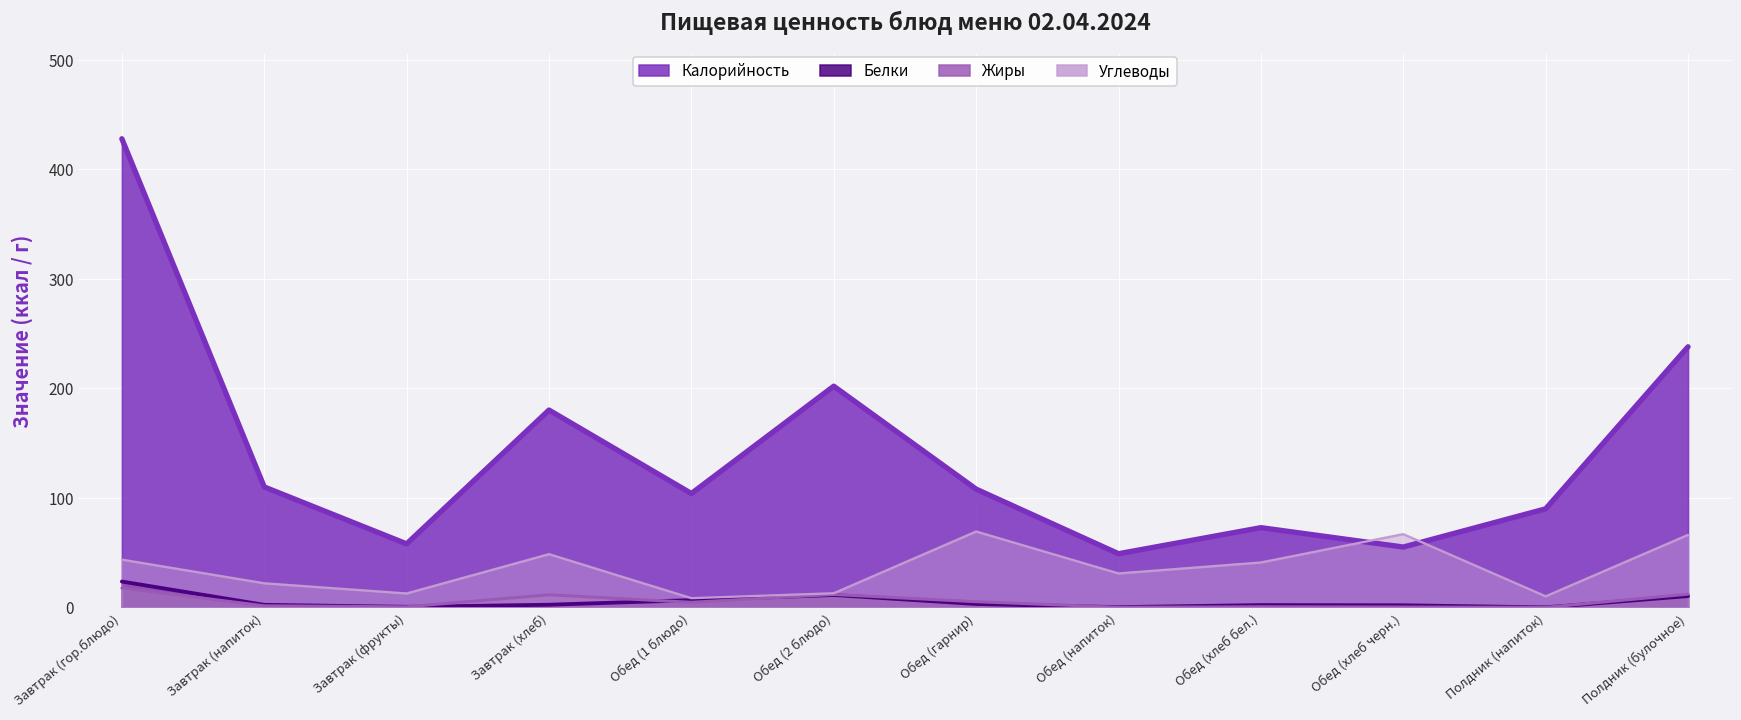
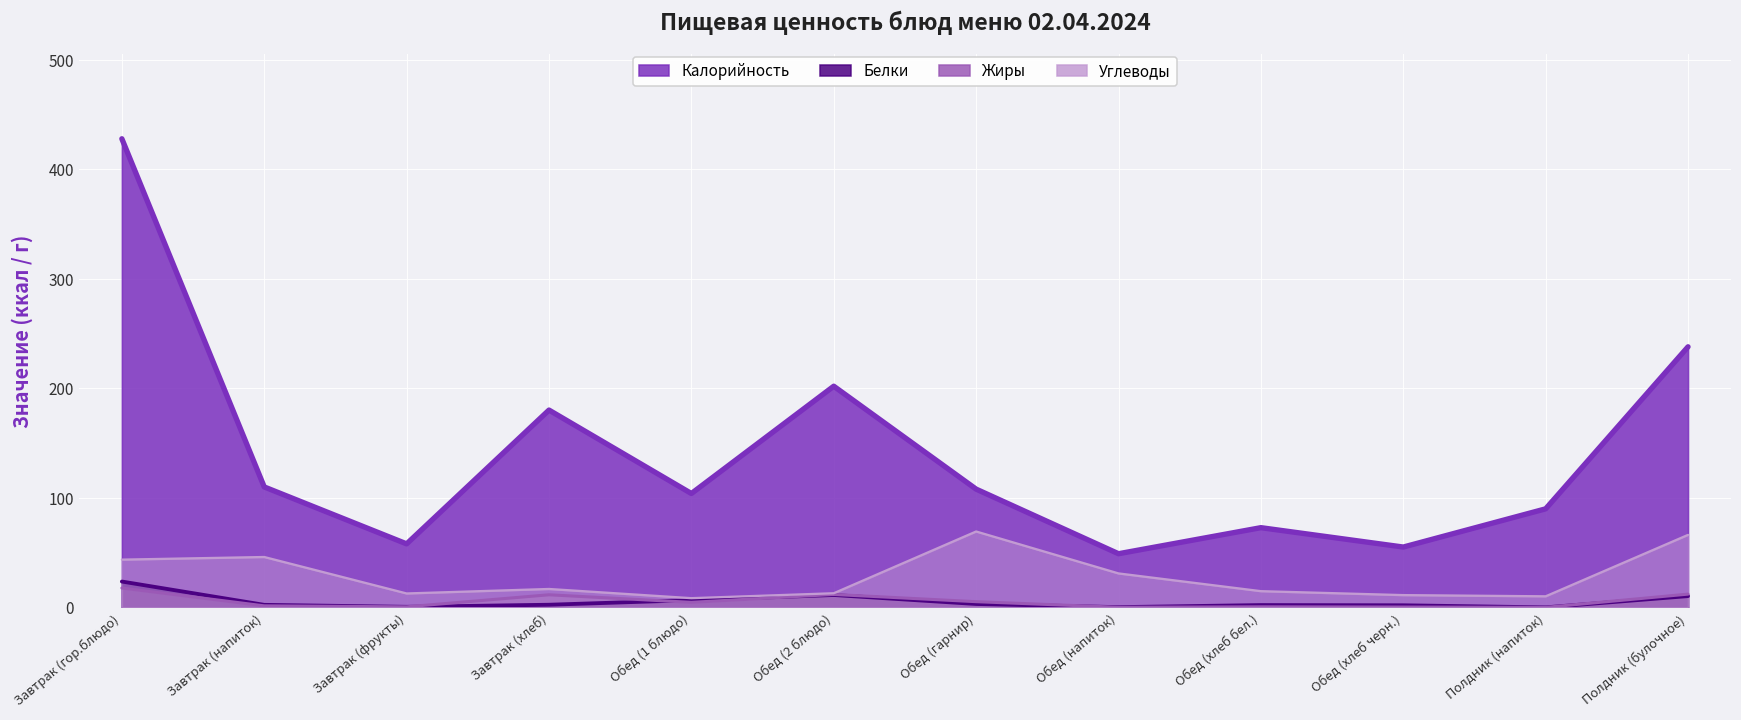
Углеводы, Завтрак (напиток): 20 -> 50
Углеводы, Завтрак (хлеб): 50 -> 20
Углеводы, Обед (хлеб бел.): 40 -> 10
Углеводы, Обед (хлеб черн.): 70 -> 10
